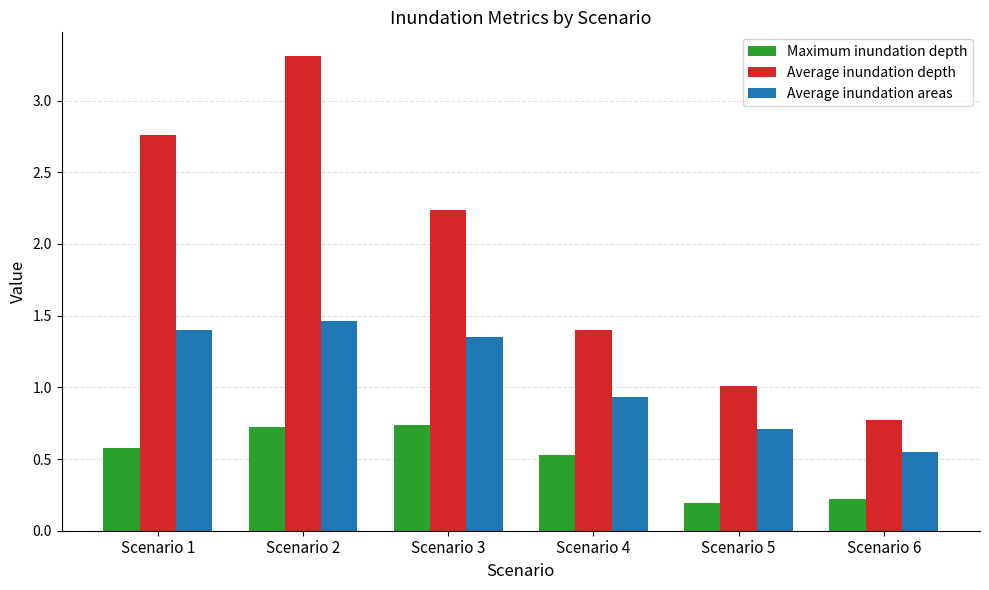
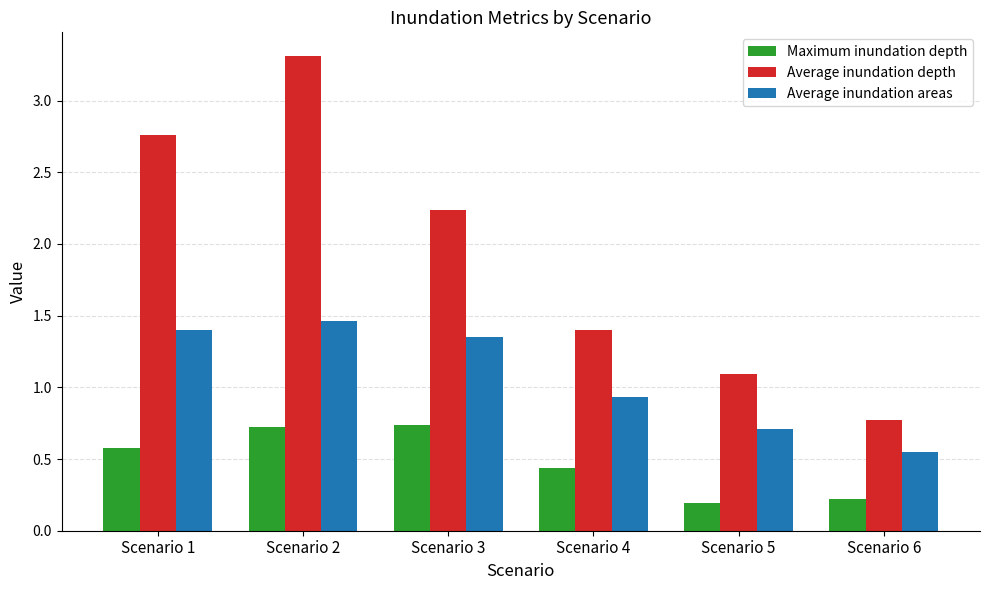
Maximum inundation depth, Scenario 4: 0.53 -> 0.44
Average inundation depth, Scenario 5: 1.01 -> 1.09
